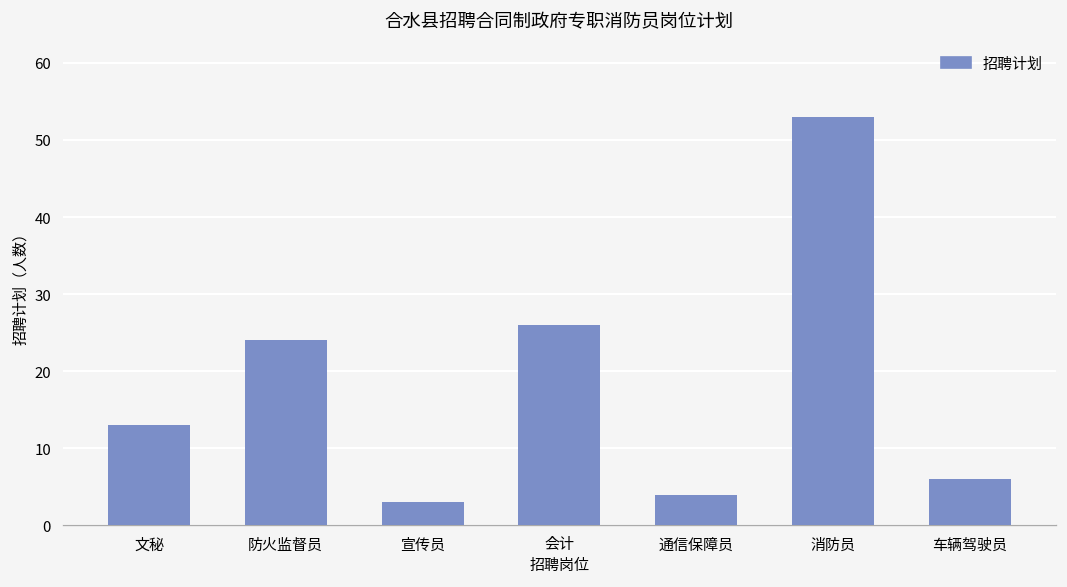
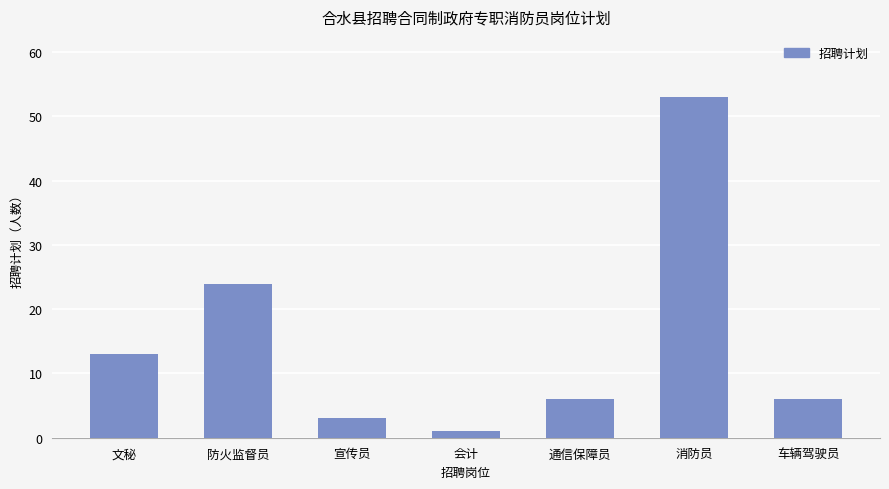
会计: 26 -> 1
通信保障员: 4 -> 6
